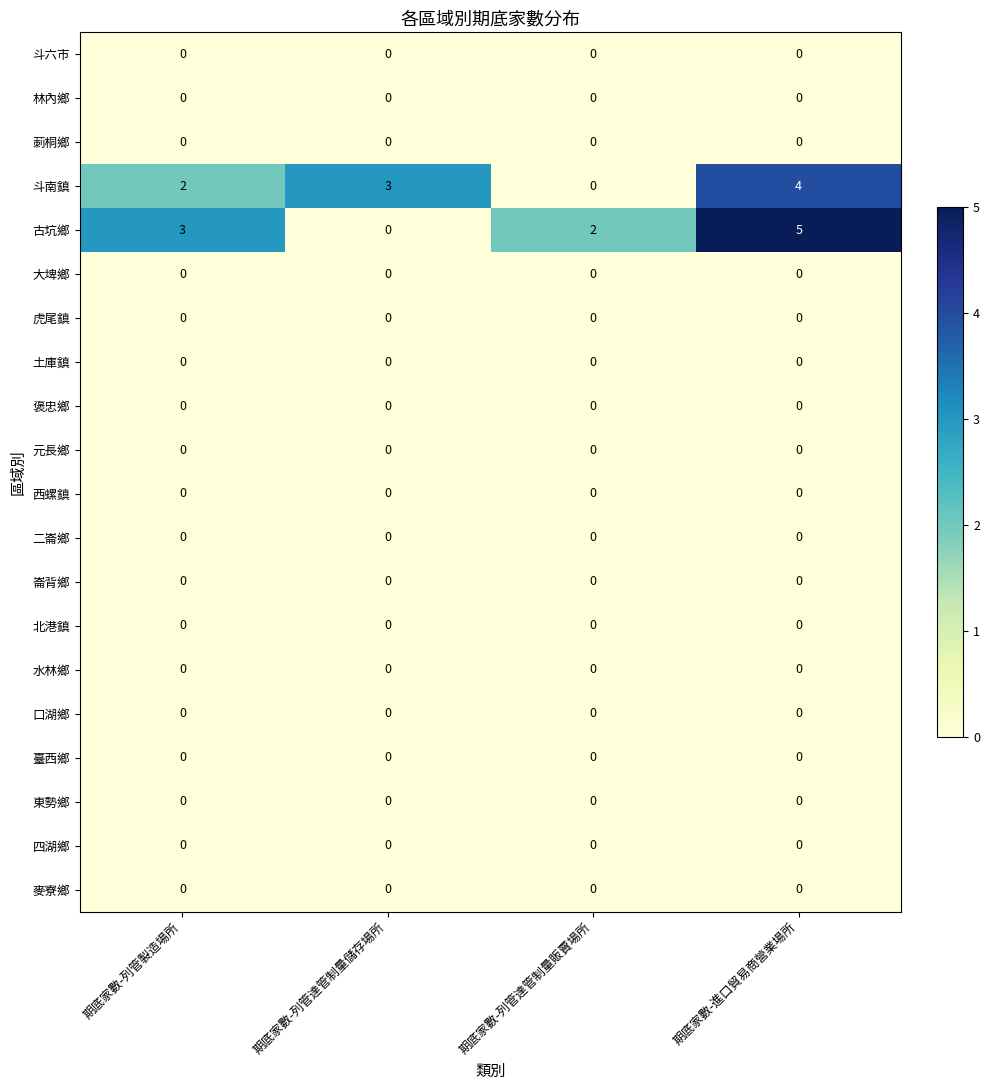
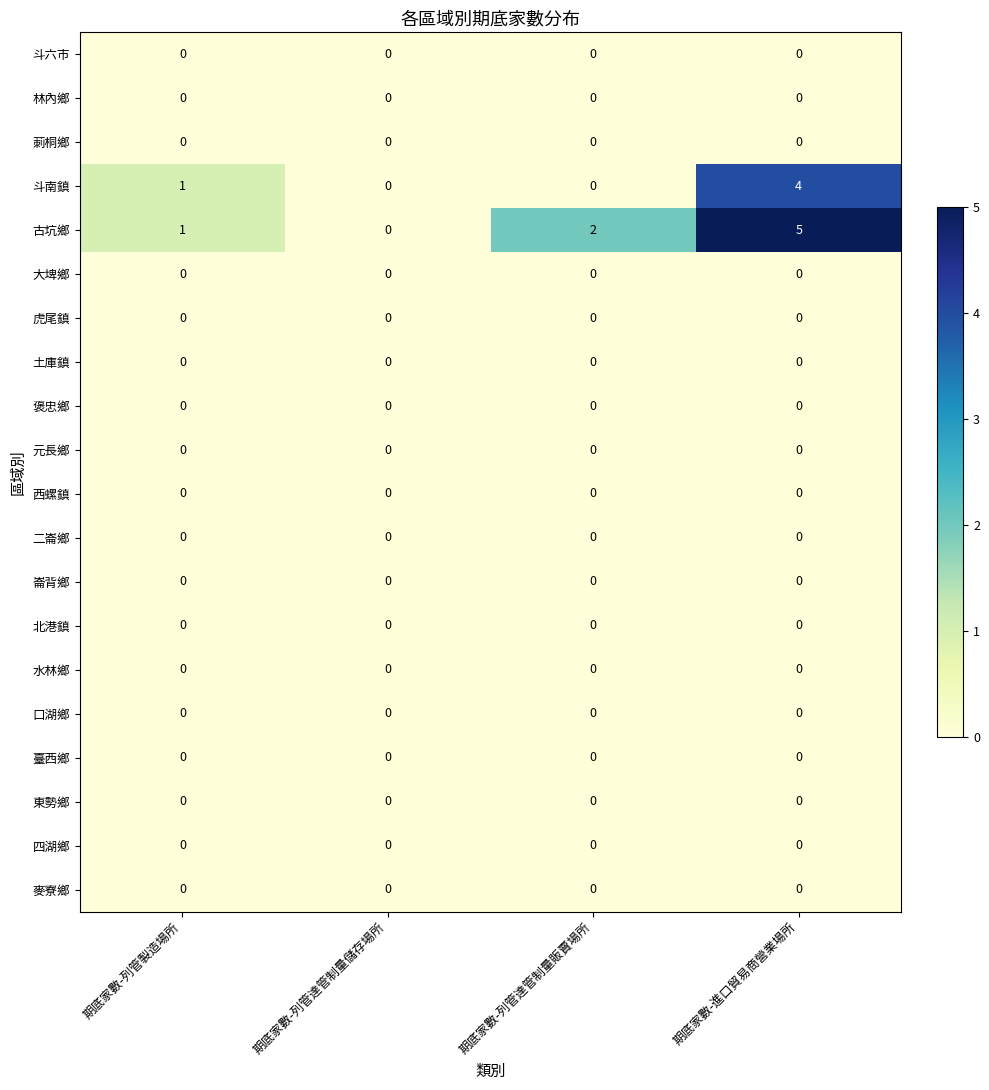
斗南鎮, 期底家數-列管製造場所: 2 -> 1
斗南鎮, 期底家數-列管達管制量儲存場所: 3 -> 0
古坑鄉, 期底家數-列管製造場所: 3 -> 1
